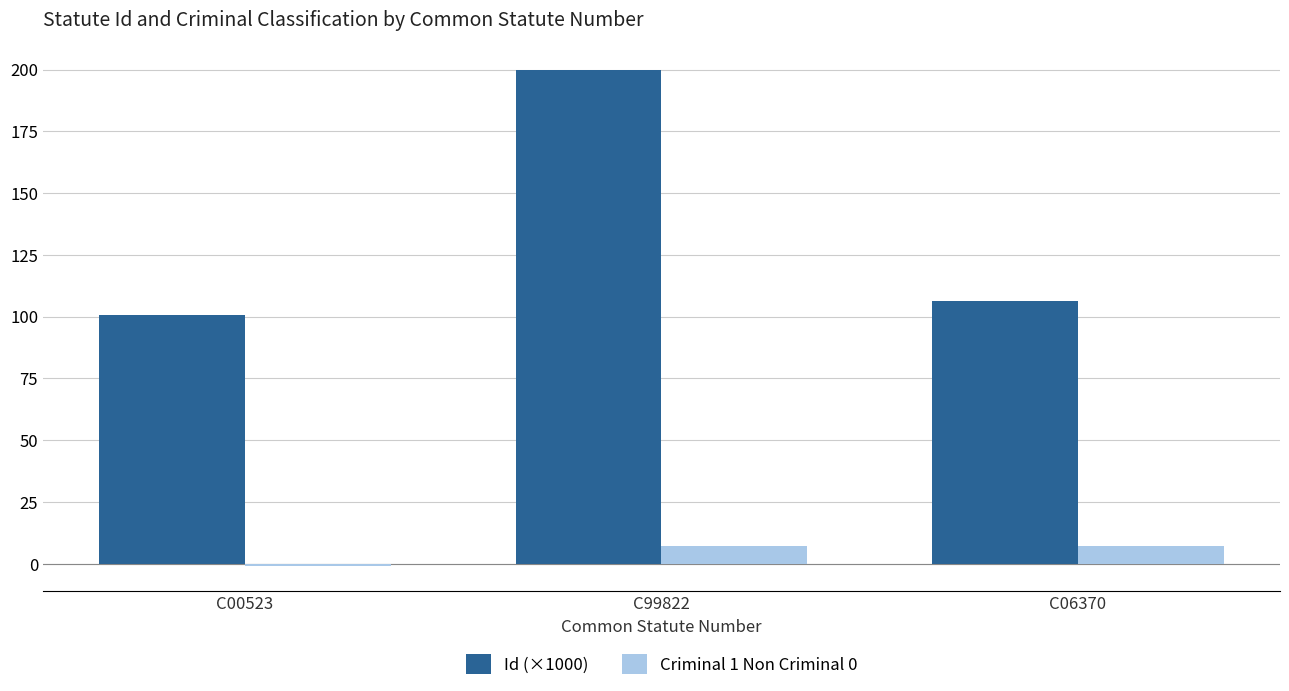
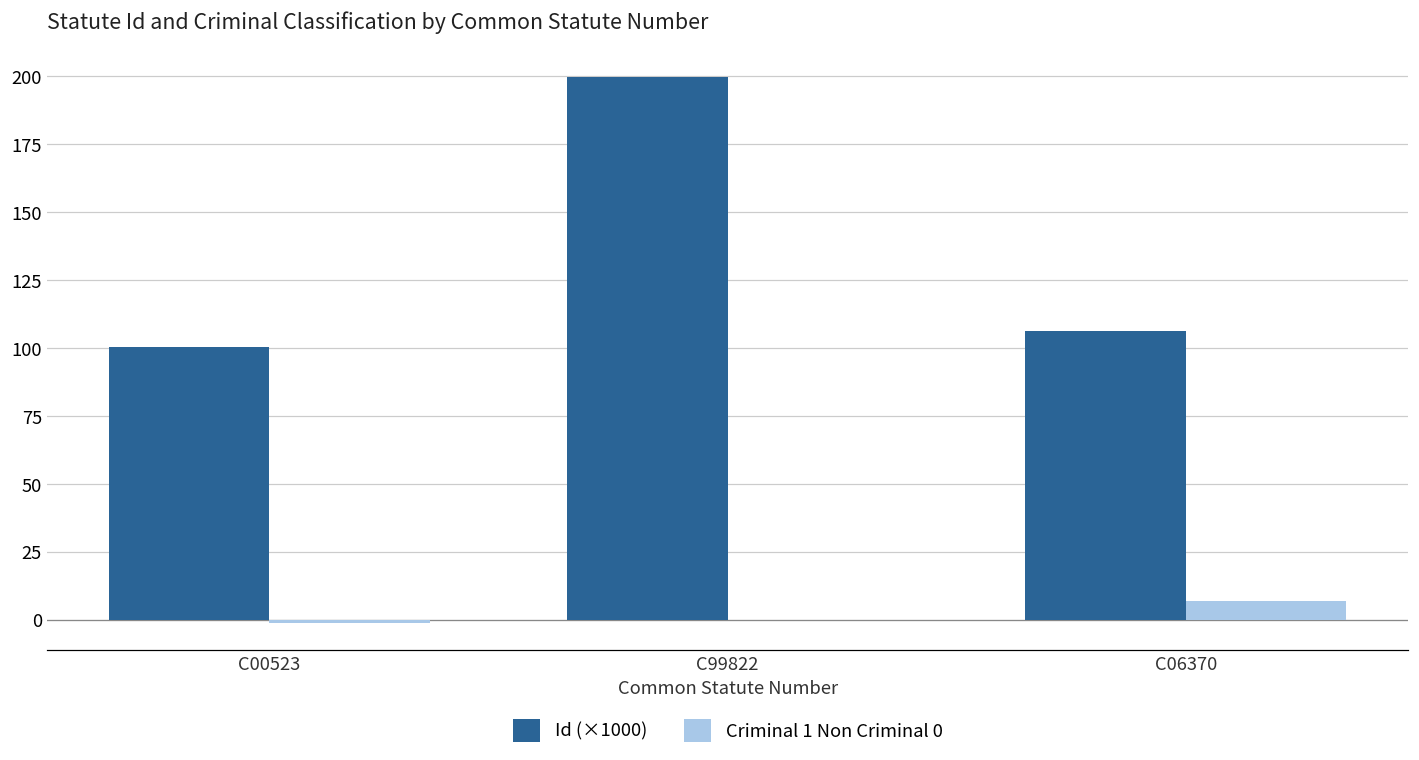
Criminal 1 Non Criminal 0, C99822: 7 -> 0
